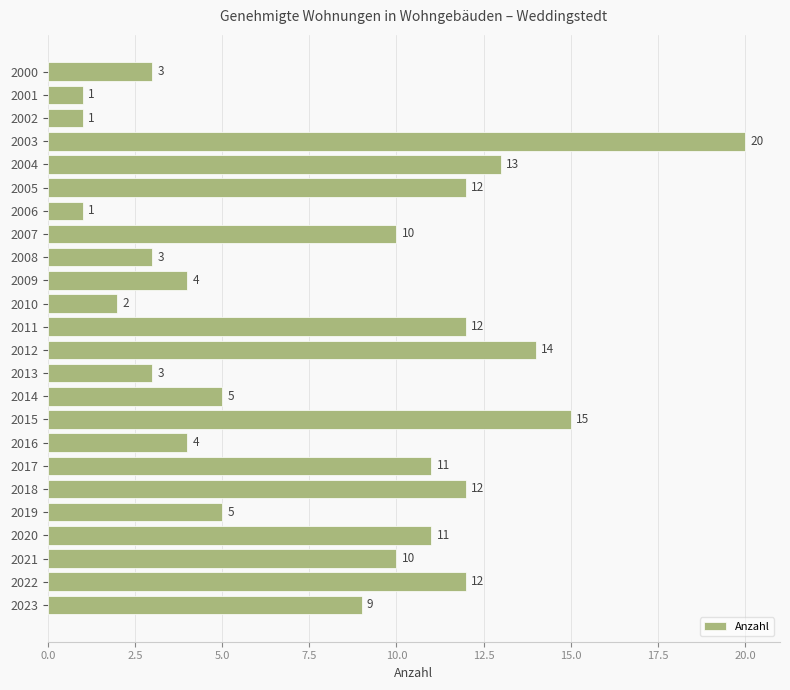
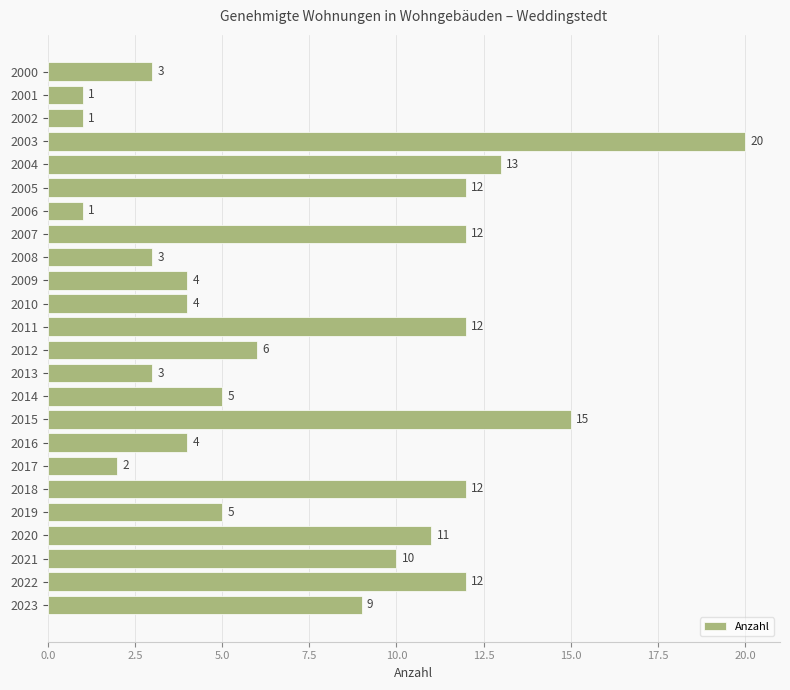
2007: 10 -> 12
2010: 2 -> 4
2012: 14 -> 6
2017: 11 -> 2
